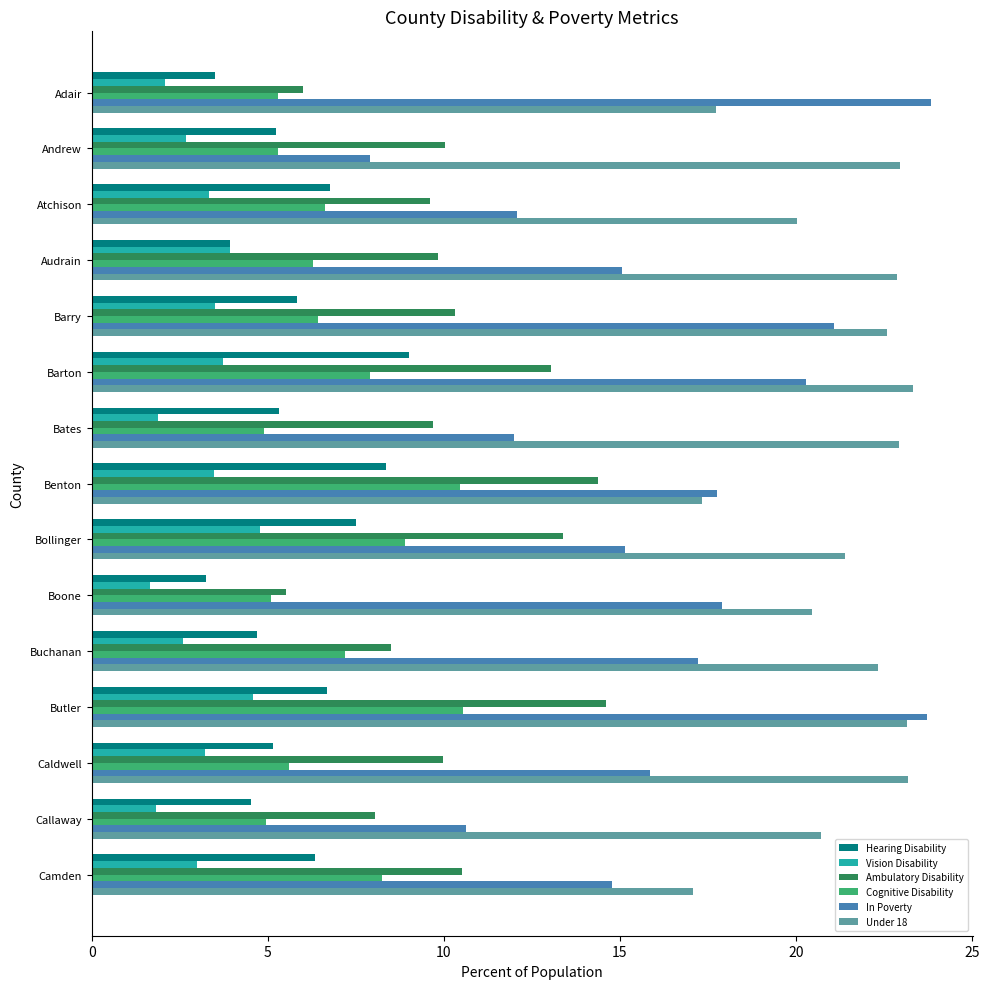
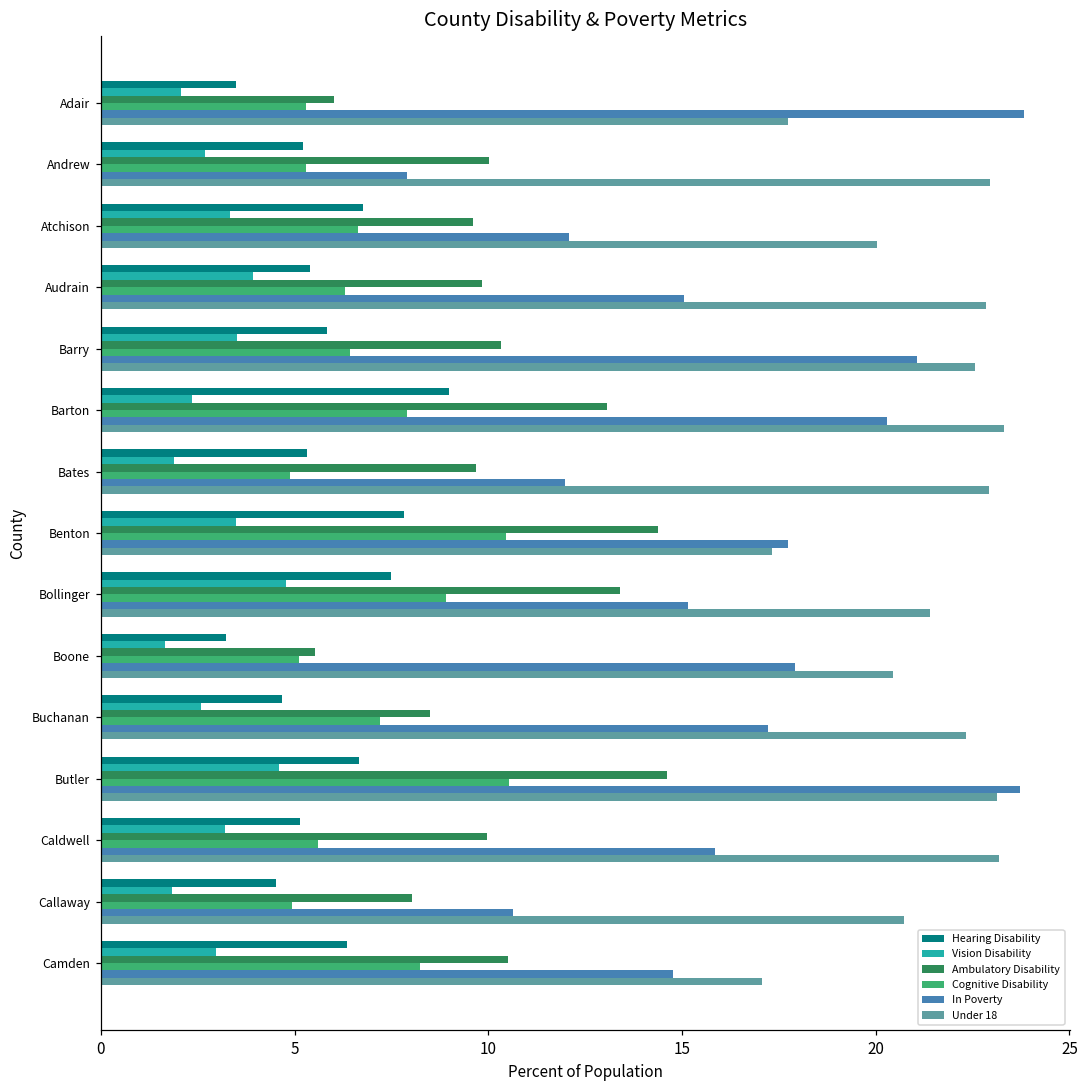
Hearing Disability, Audrain: 3.9 -> 5.4
Vision Disability, Barton: 3.7 -> 2.4
Hearing Disability, Benton: 8.3 -> 7.8
